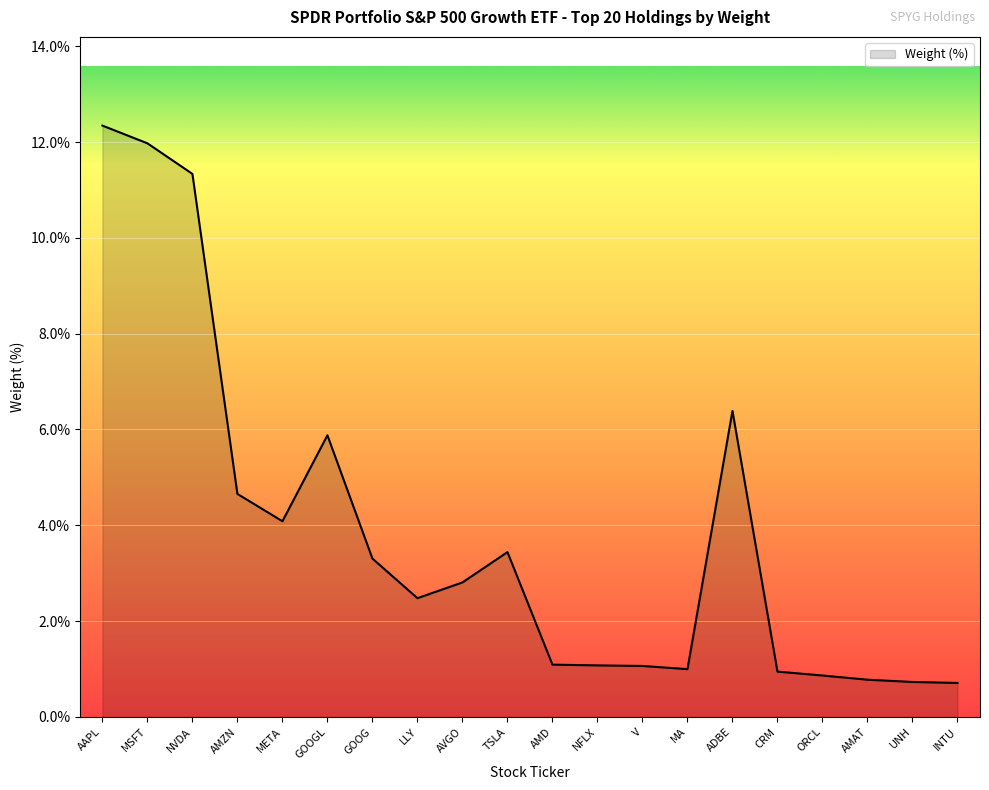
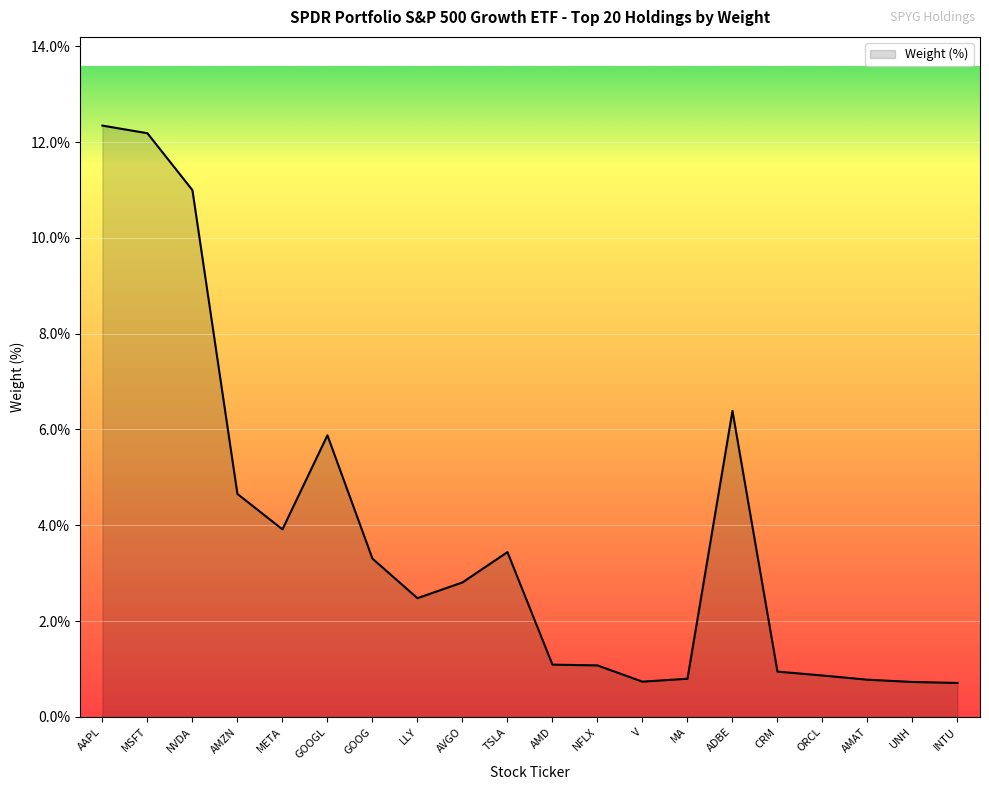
MSFT: 12.0% -> 12.2%
NVDA: 11.3% -> 11.0%
META: 4.1% -> 3.9%
V: 1.1% -> 0.7%
MA: 1.0% -> 0.8%
